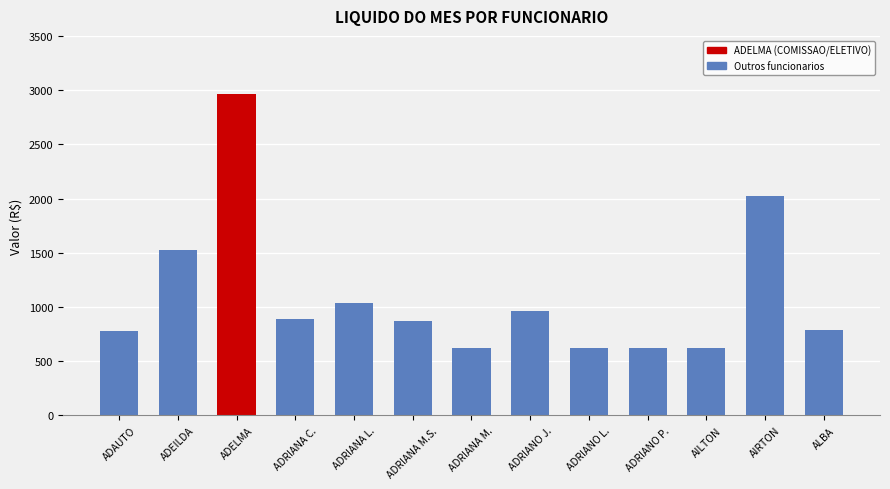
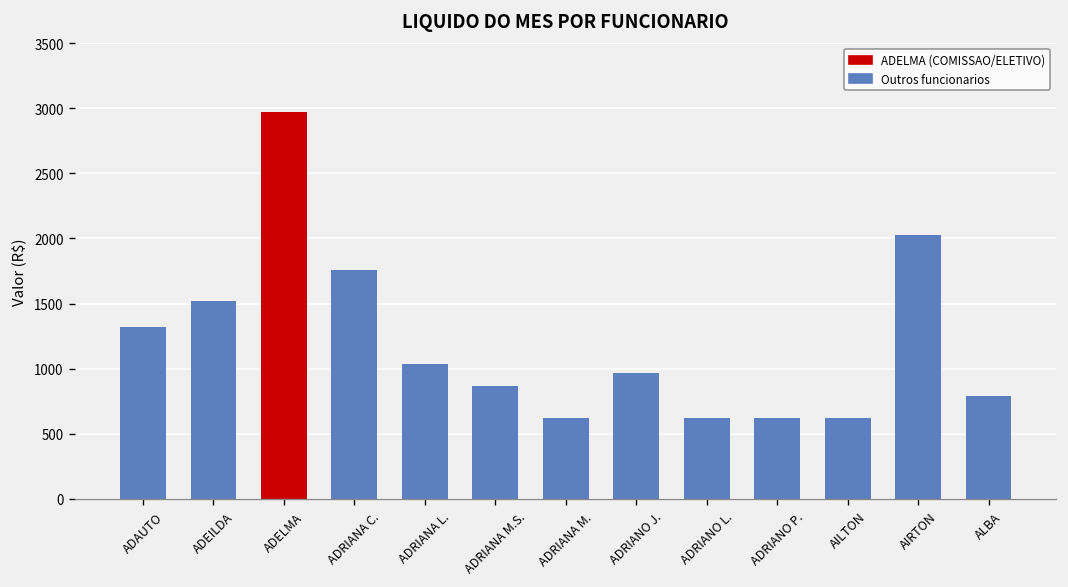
ADAUTO: 780 -> 1320
ADRIANA C.: 890 -> 1760
